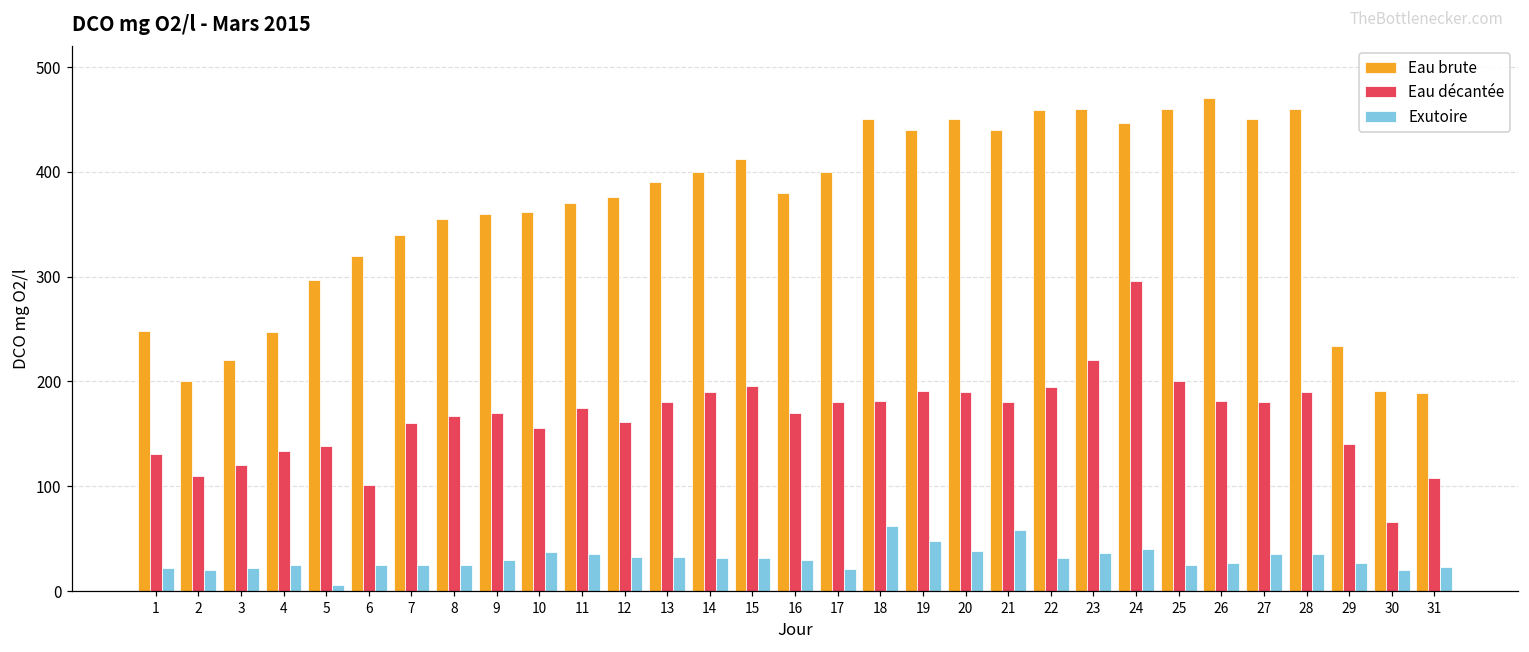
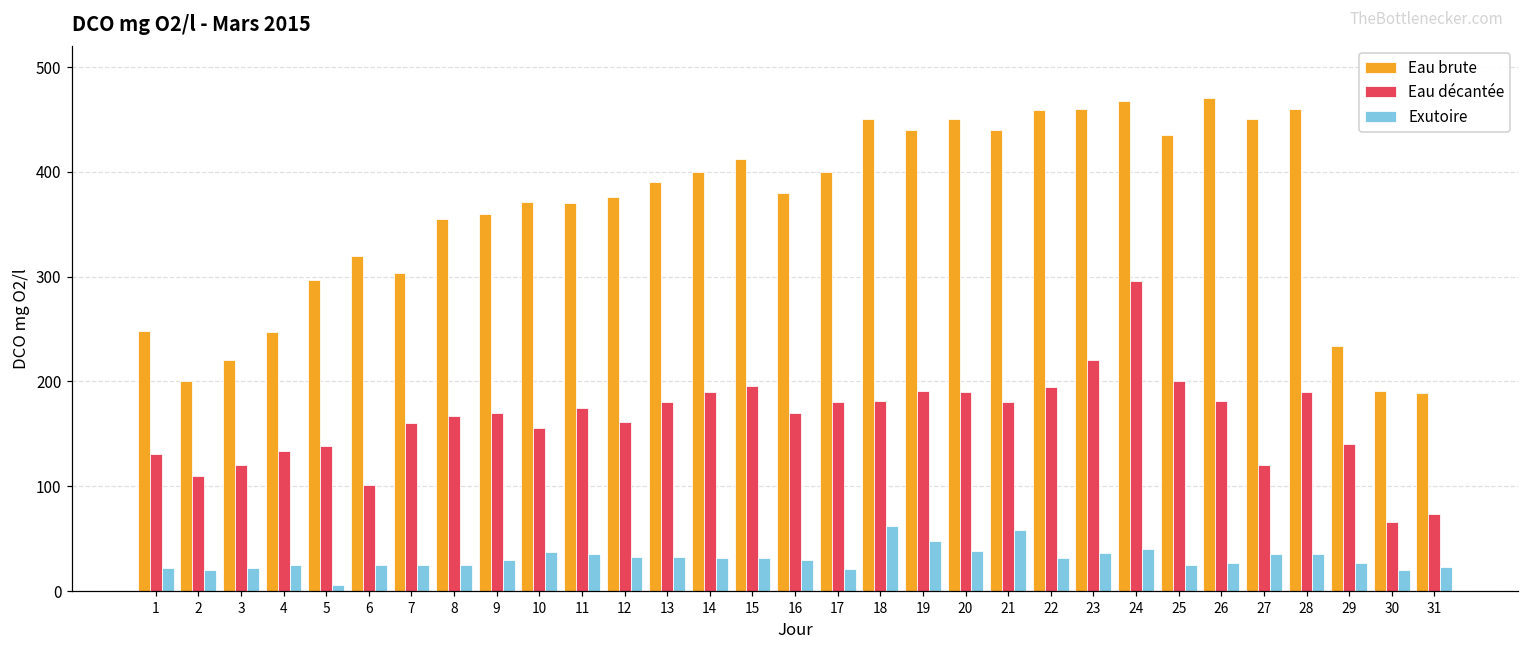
Eau brute, 7: 340 -> 300
Eau brute, 10: 360 -> 370
Eau brute, 24: 450 -> 470
Eau brute, 25: 460 -> 440
Eau décantée, 27: 180 -> 120
Eau décantée, 31: 110 -> 70
